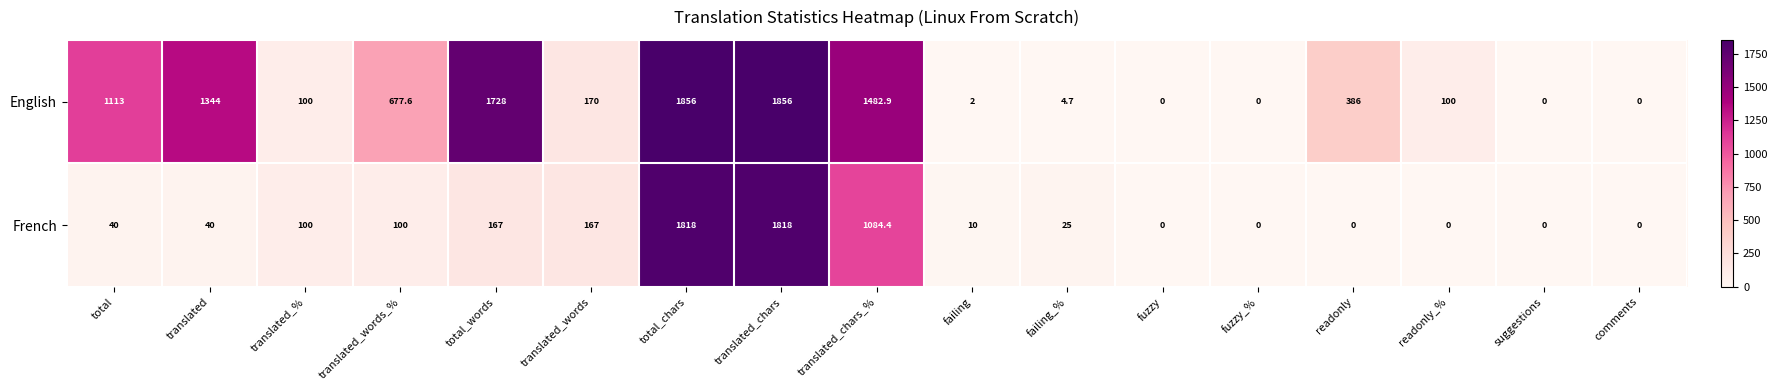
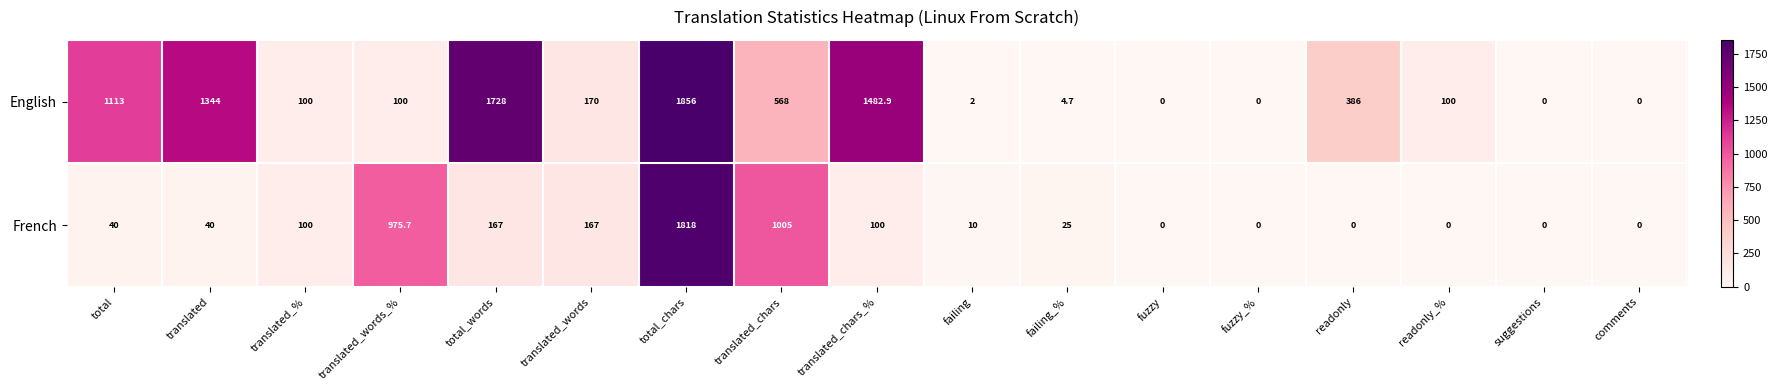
English, translated_words_%: 677.6 -> 100
English, translated_chars: 1856 -> 568
French, translated_words_%: 100 -> 975.7
French, translated_chars: 1818 -> 1005
French, translated_chars_%: 1084.4 -> 100
